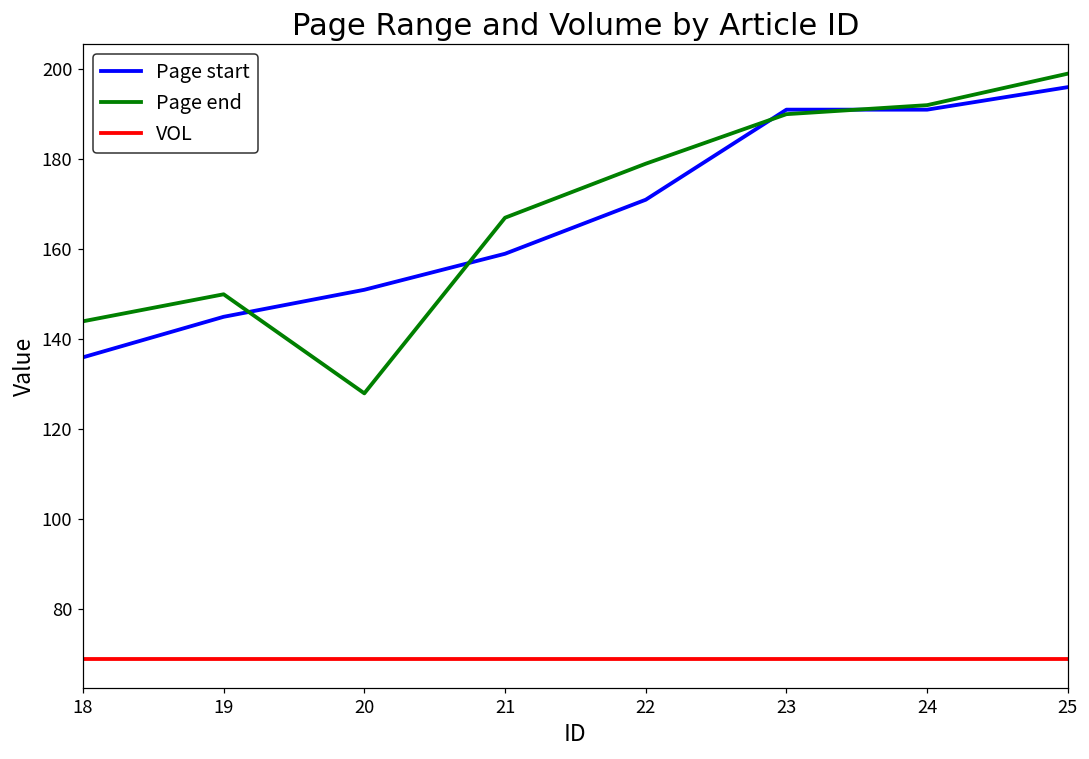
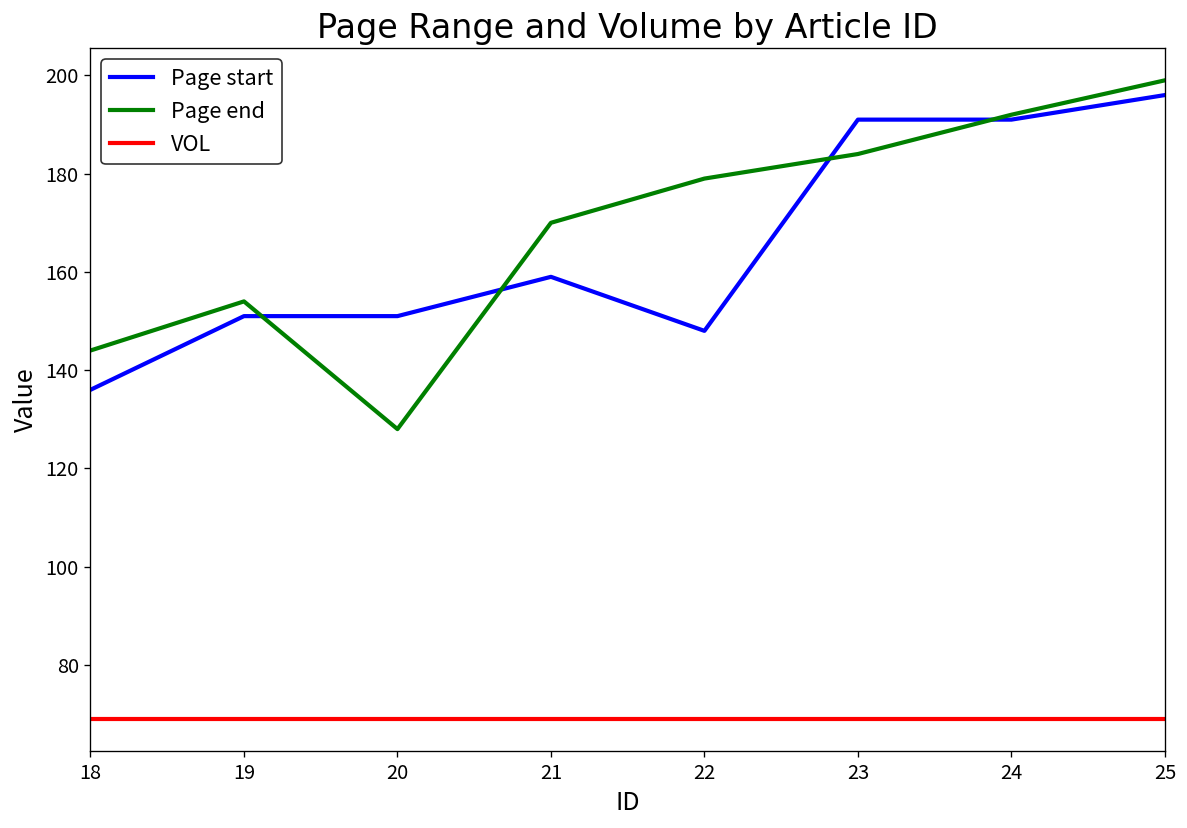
Page start, 19: 145 -> 151
Page end, 19: 150 -> 154
Page end, 21: 167 -> 170
Page start, 22: 171 -> 148
Page end, 23: 190 -> 184
